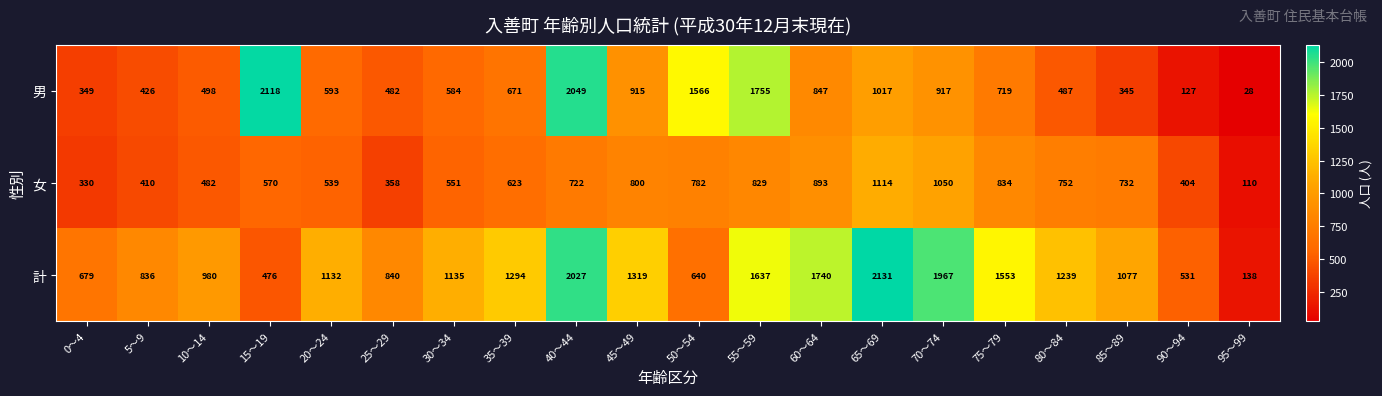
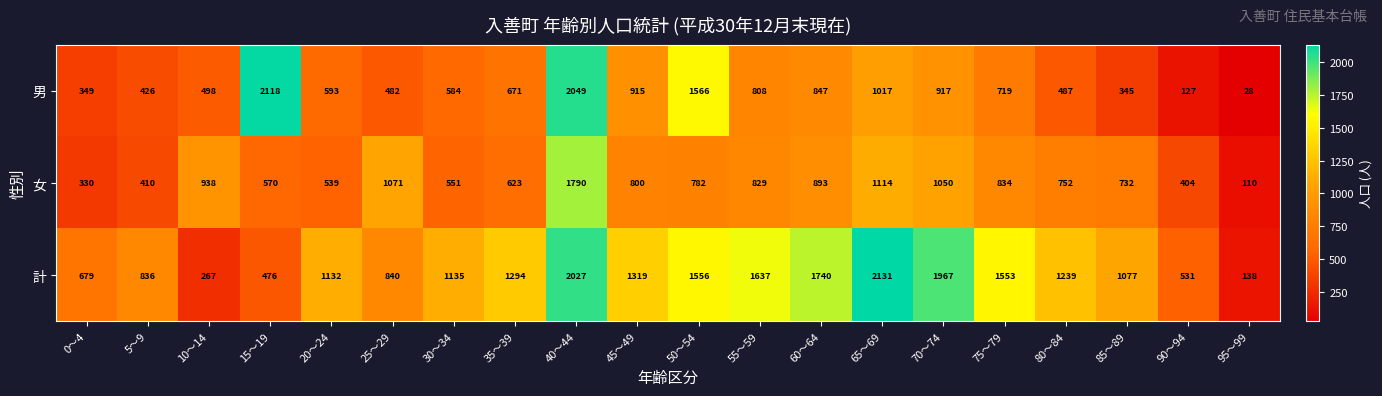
男, 55～59: 1755 -> 808
女, 10～14: 482 -> 938
女, 25～29: 358 -> 1071
女, 40～44: 722 -> 1790
計, 10～14: 980 -> 267
計, 50～54: 640 -> 1556
